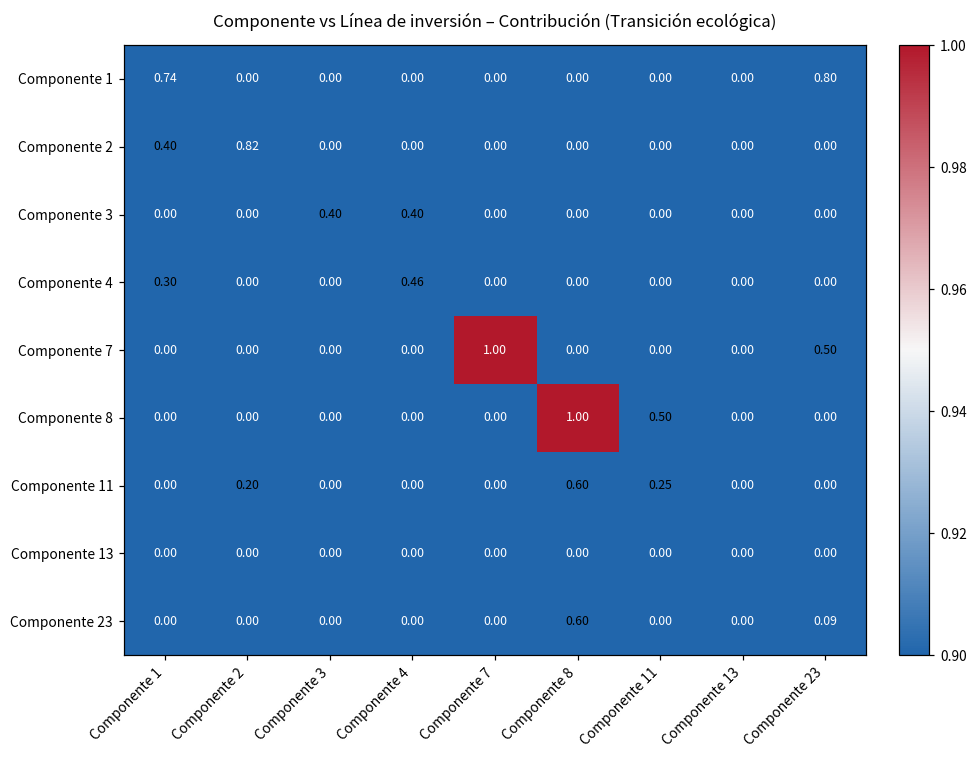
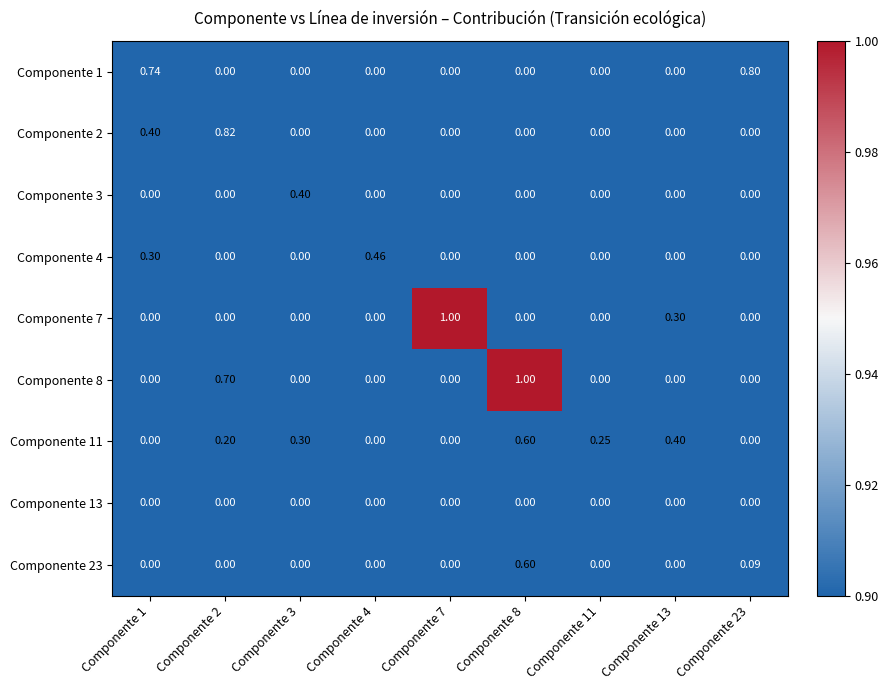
Componente 3, Componente 4: 0.40 -> 0.00
Componente 7, Componente 13: 0.00 -> 0.30
Componente 7, Componente 23: 0.50 -> 0.00
Componente 8, Componente 2: 0.00 -> 0.70
Componente 8, Componente 11: 0.50 -> 0.00
Componente 11, Componente 3: 0.00 -> 0.30
Componente 11, Componente 13: 0.00 -> 0.40
